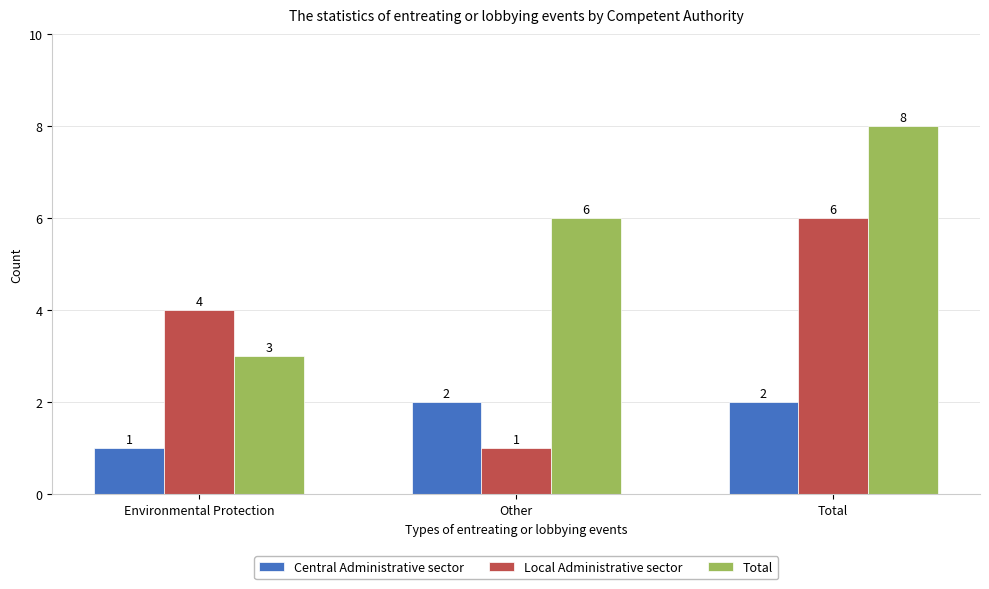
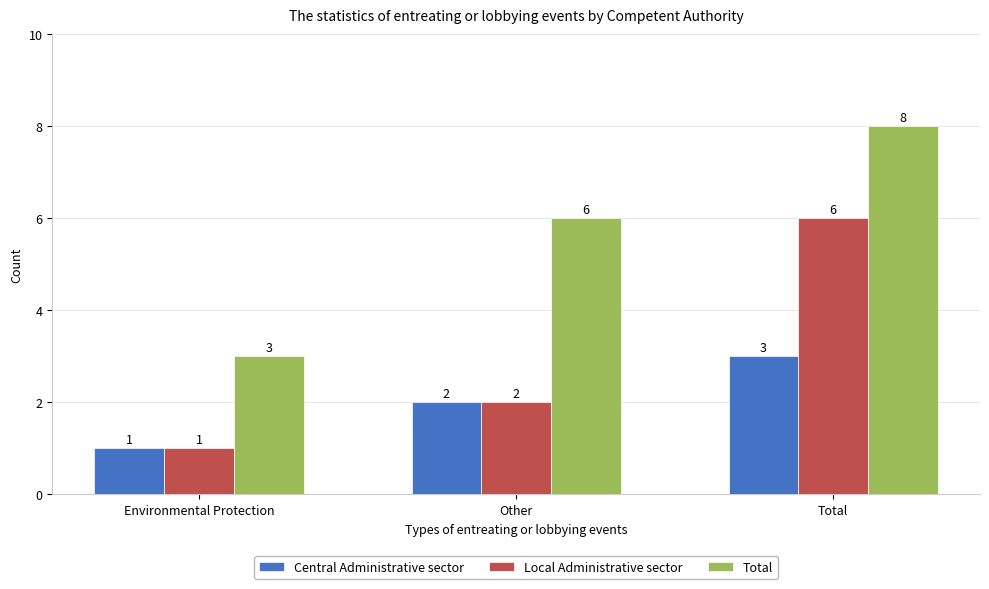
Local Administrative sector, Environmental Protection: 4 -> 1
Local Administrative sector, Other: 1 -> 2
Central Administrative sector, Total: 2 -> 3
